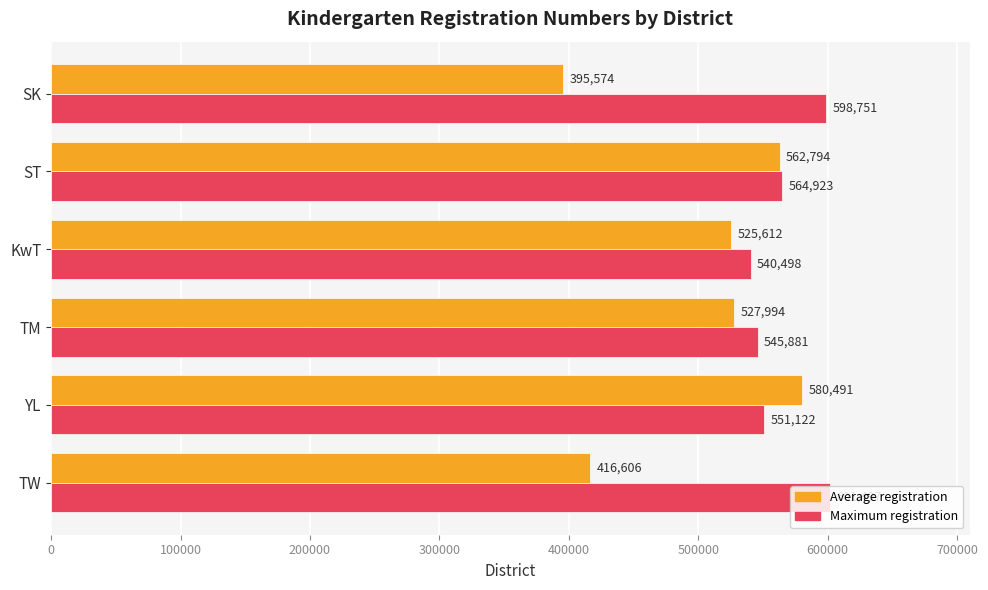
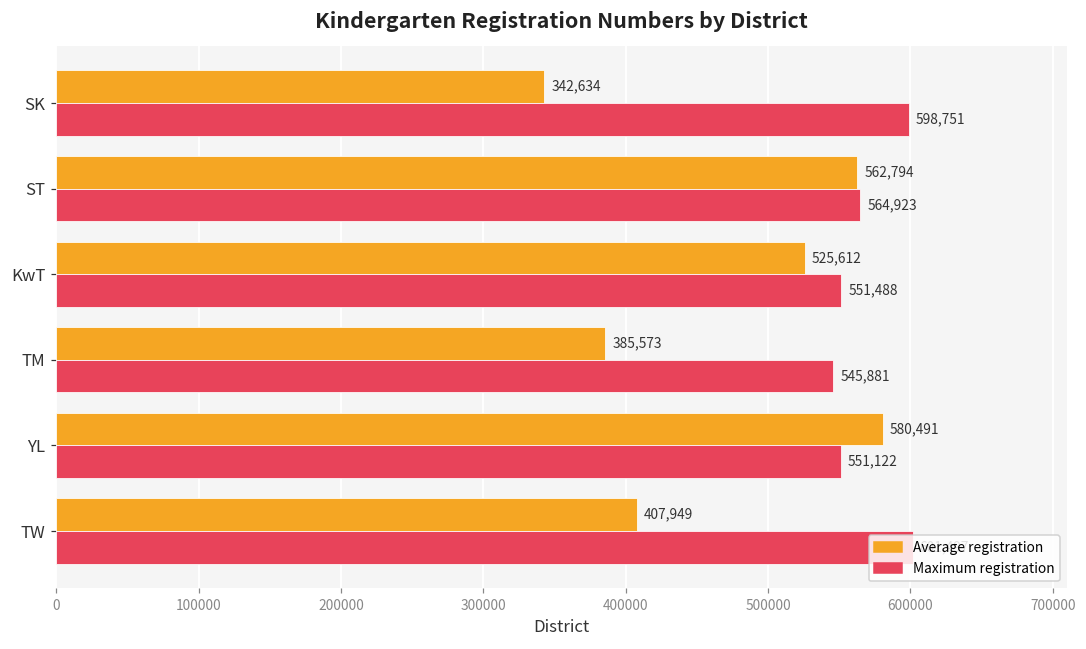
Average registration, SK: 395,574 -> 342,634
Maximum registration, KwT: 540,498 -> 551,488
Average registration, TM: 527,994 -> 385,573
Average registration, TW: 416,606 -> 407,949
